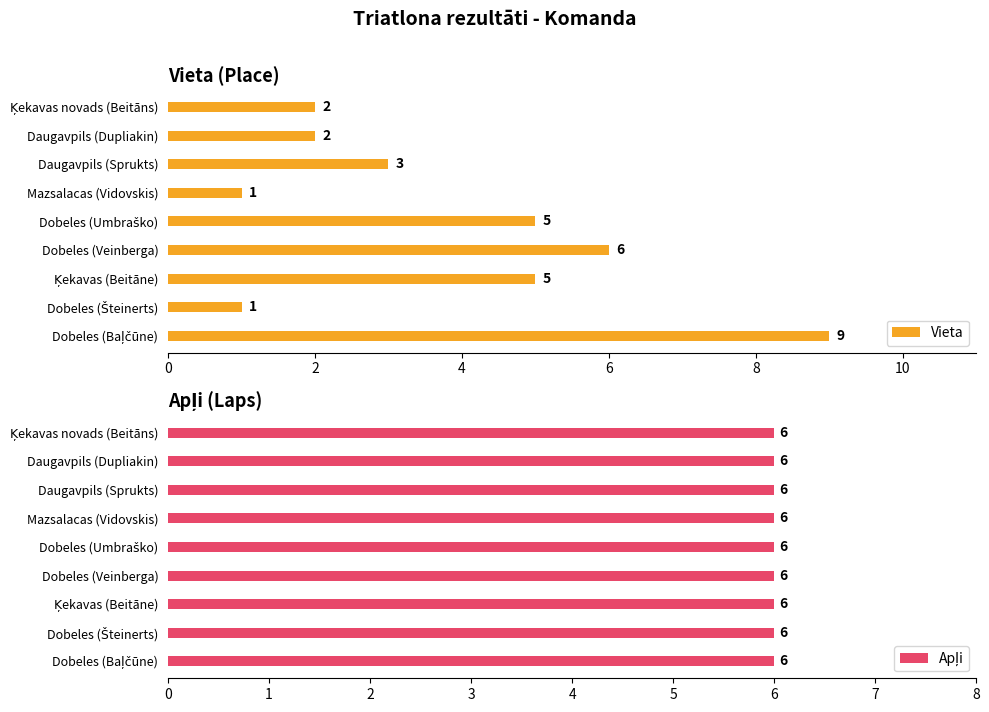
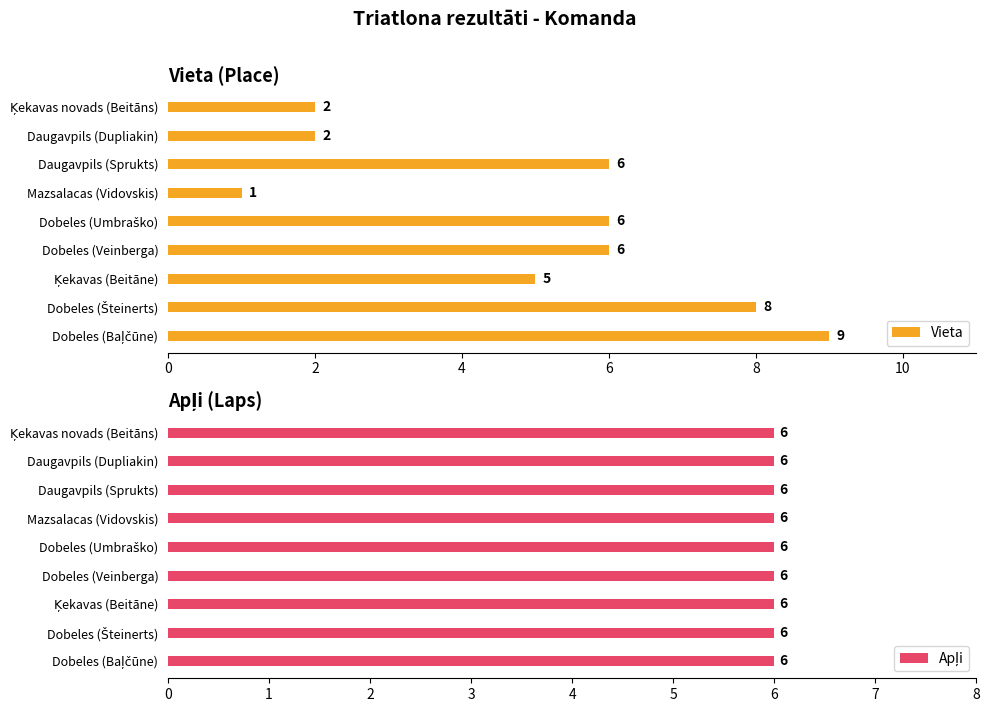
Vieta (Place), Daugavpils (Sprukts): 3 -> 6
Vieta (Place), Dobeles (Umbraško): 5 -> 6
Vieta (Place), Dobeles (Šteinerts): 1 -> 8
